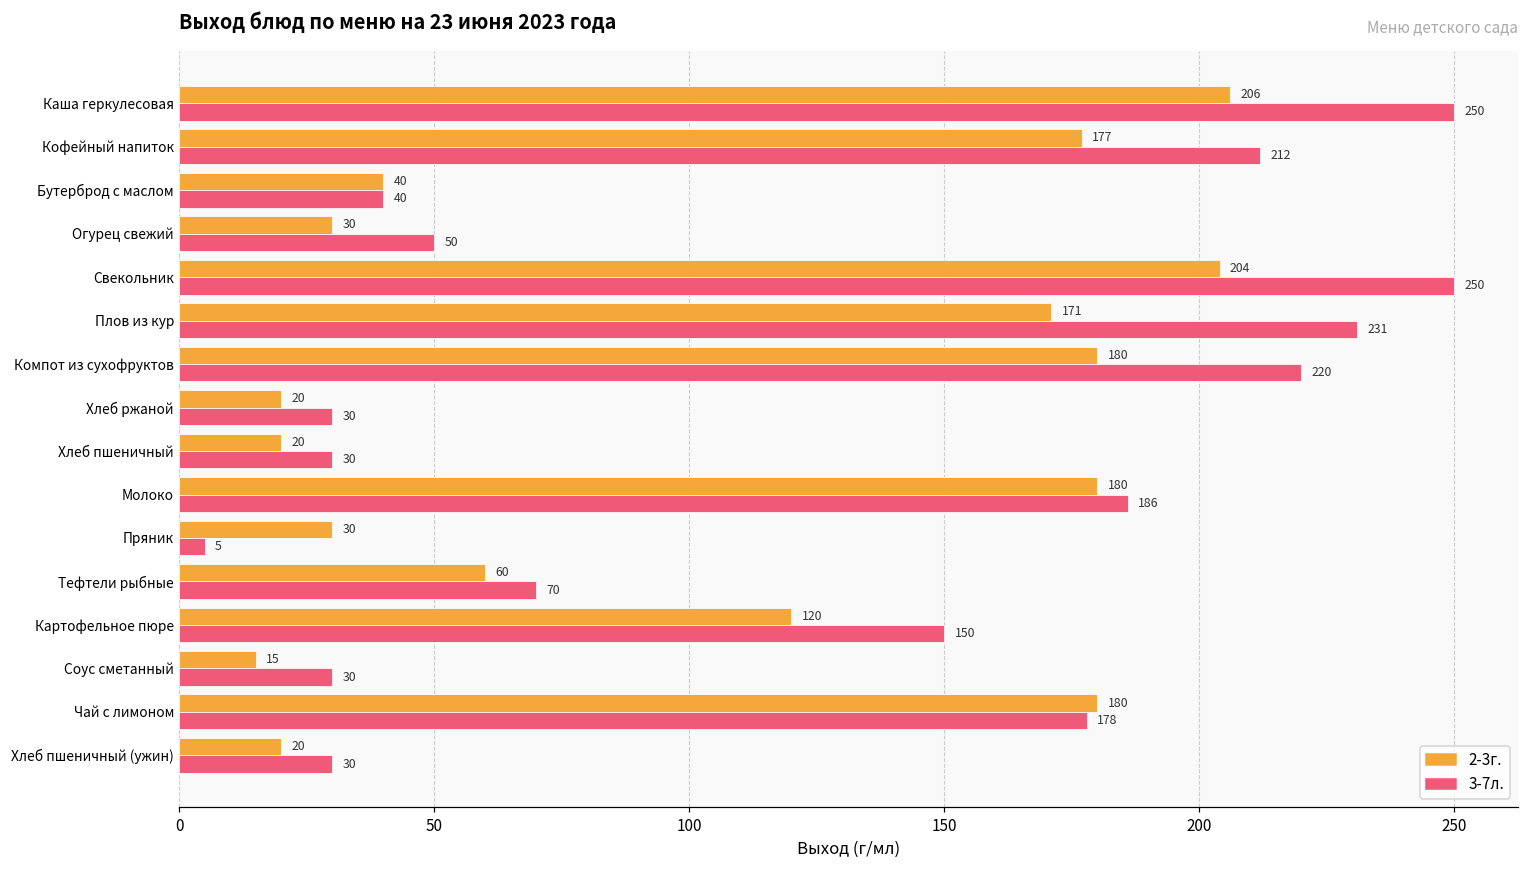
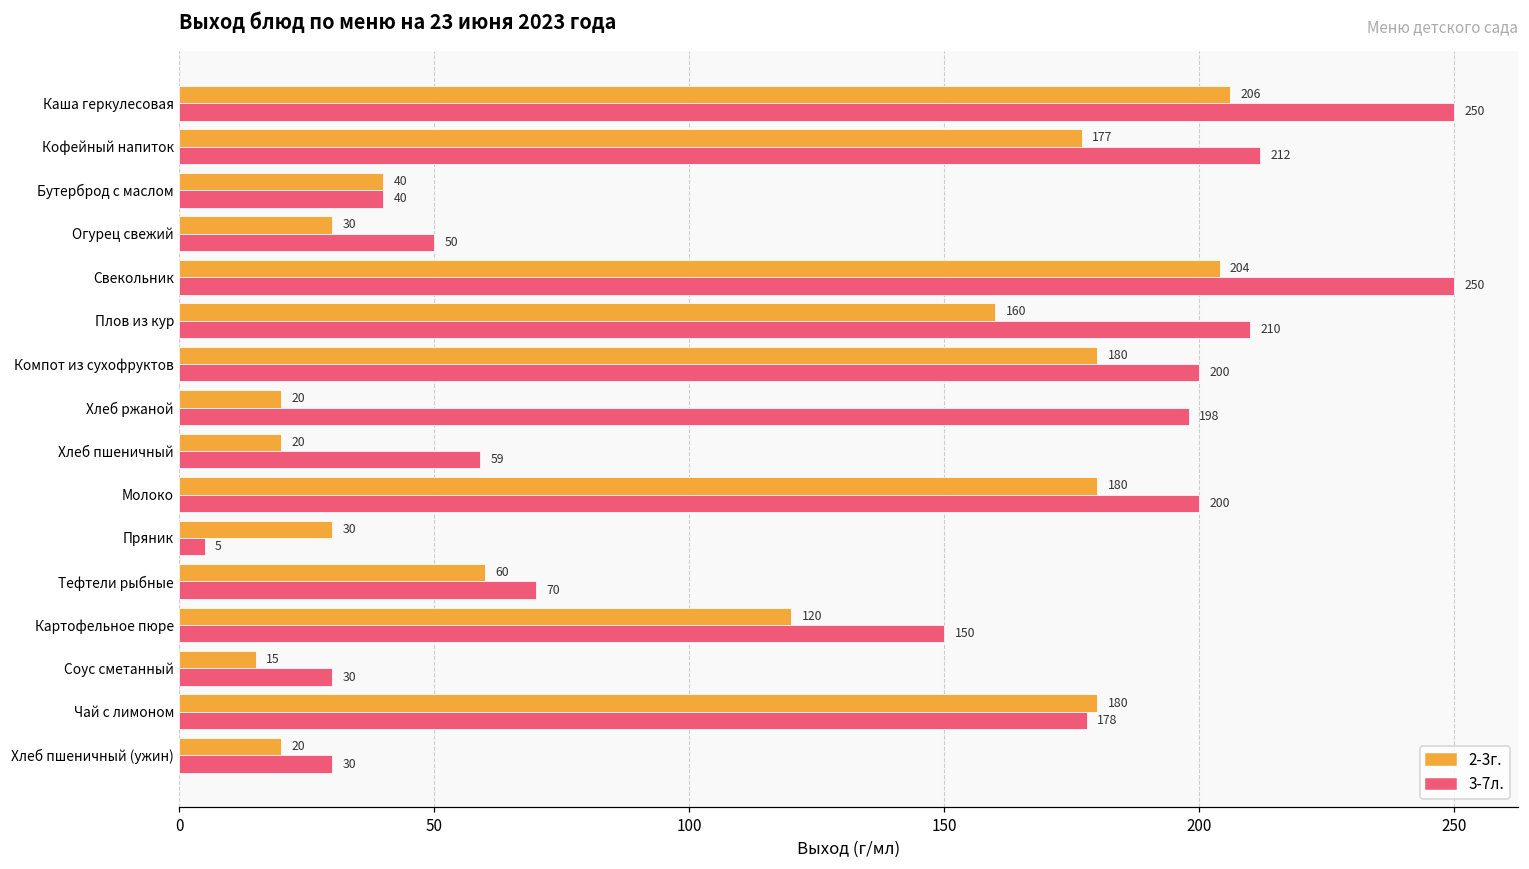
2-3г., Плов из кур: 171 -> 160
3-7л., Плов из кур: 231 -> 210
3-7л., Компот из сухофруктов: 220 -> 200
3-7л., Хлеб ржаной: 30 -> 198
3-7л., Хлеб пшеничный: 30 -> 59
3-7л., Молоко: 186 -> 200
